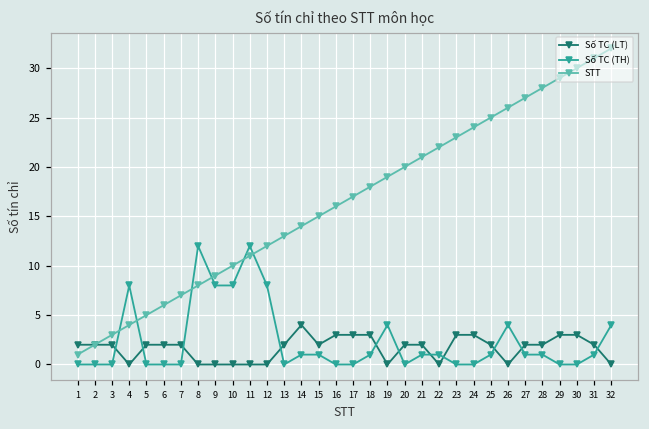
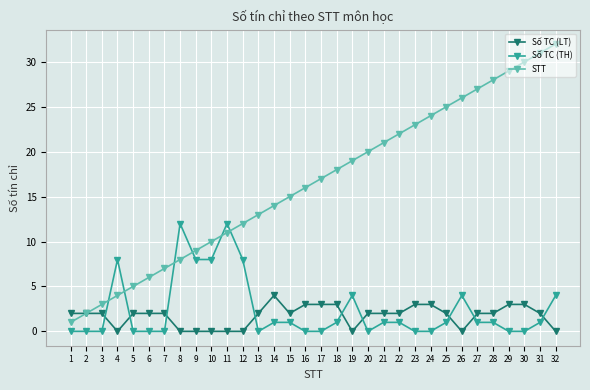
Số TC (LT), 22: 0 -> 2
